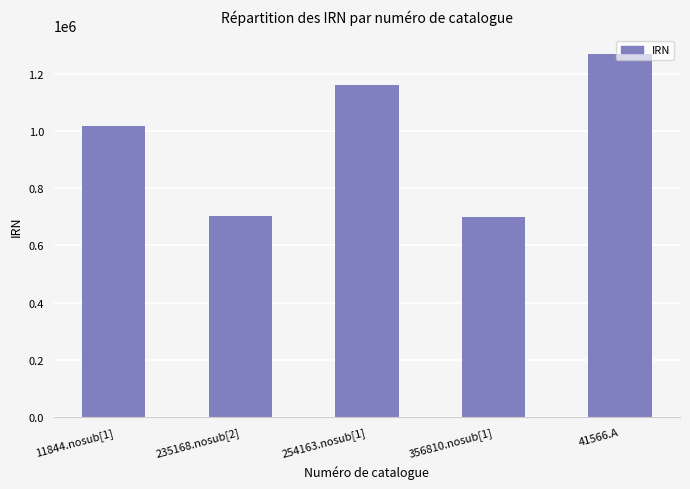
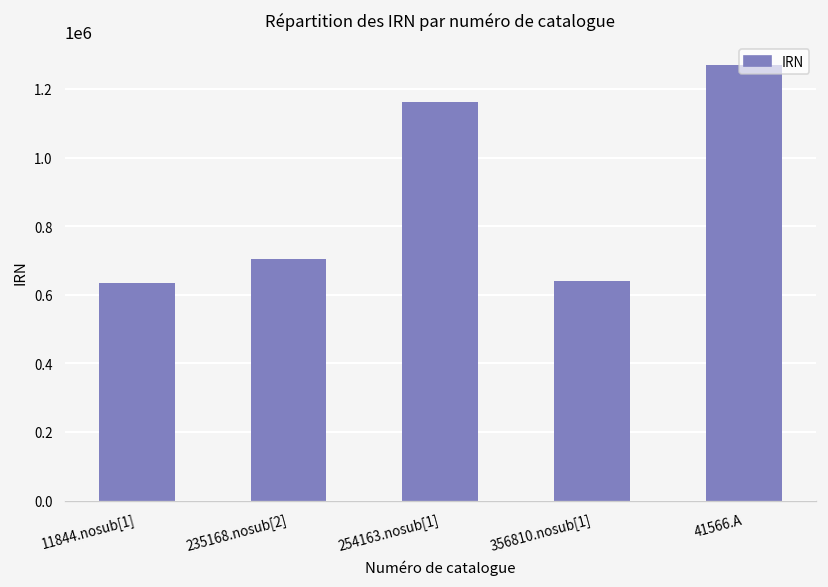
11844.nosub[1]: 1020000 -> 630000
356810.nosub[1]: 700000 -> 640000
